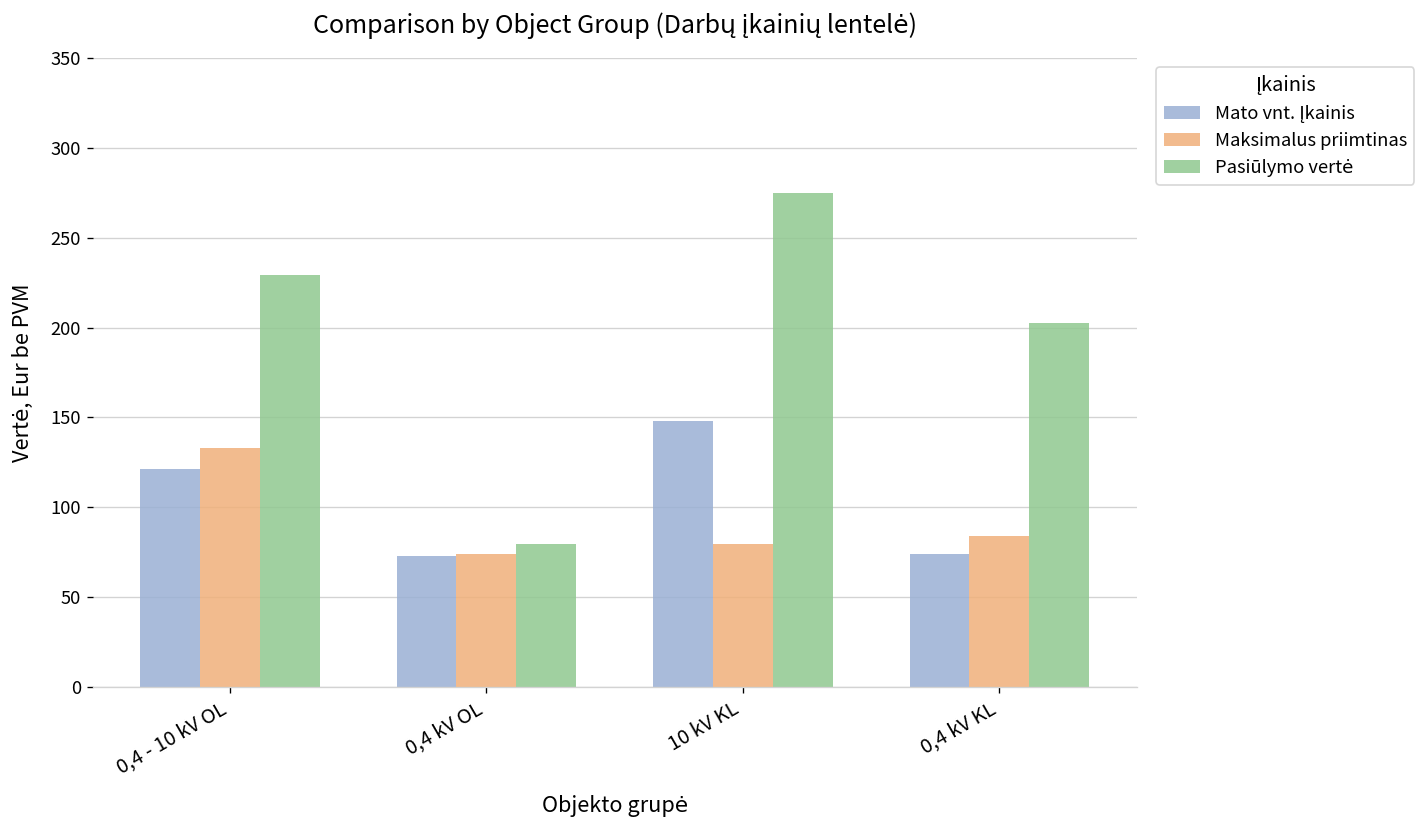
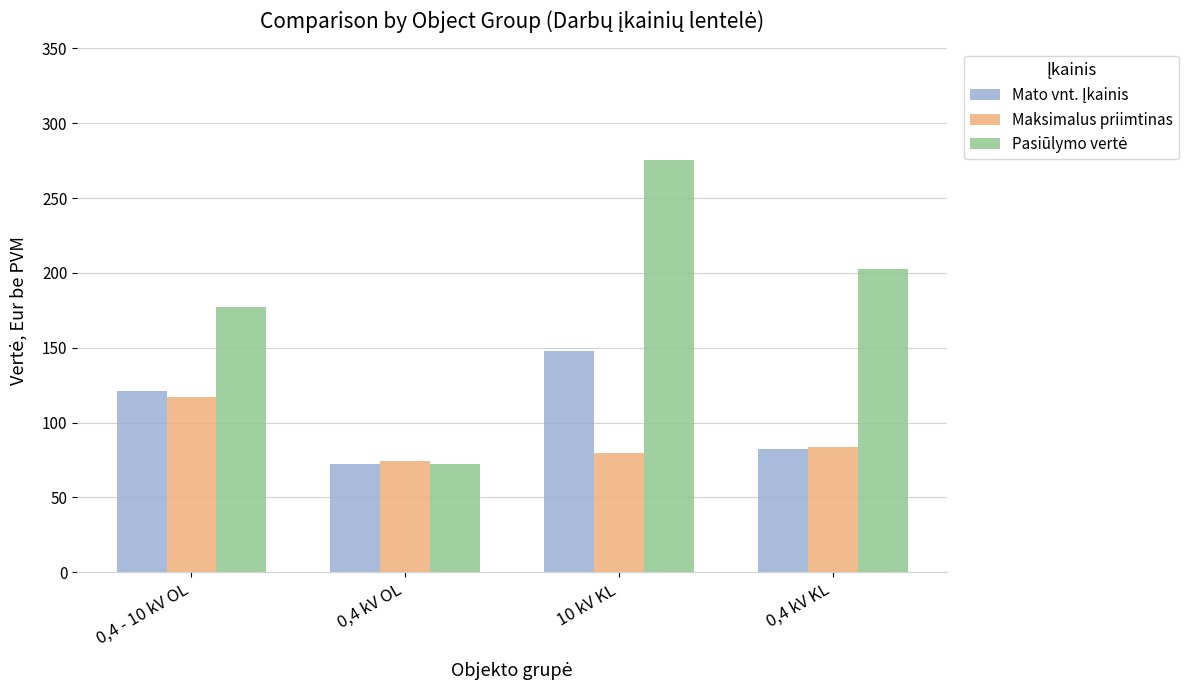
Maksimalus priimtinas, 0,4 - 10 kV OL: 133 -> 117
Pasiūlymo vertė, 0,4 - 10 kV OL: 229 -> 177
Pasiūlymo vertė, 0,4 kV OL: 79 -> 73
Mato vnt. Įkainis, 0,4 kV KL: 74 -> 82
